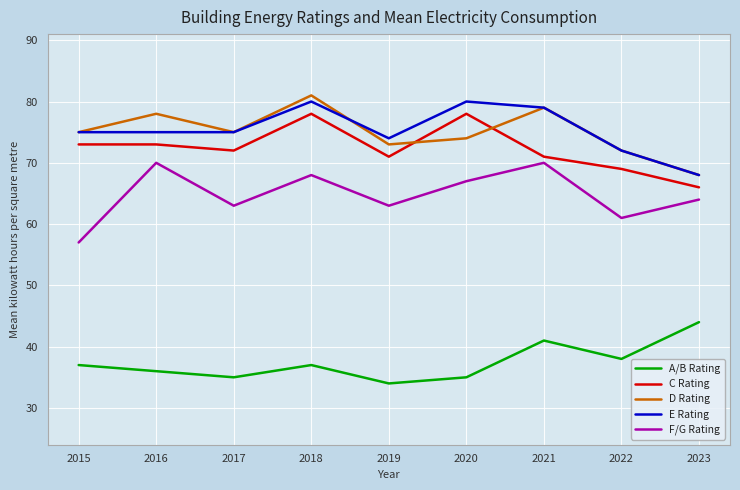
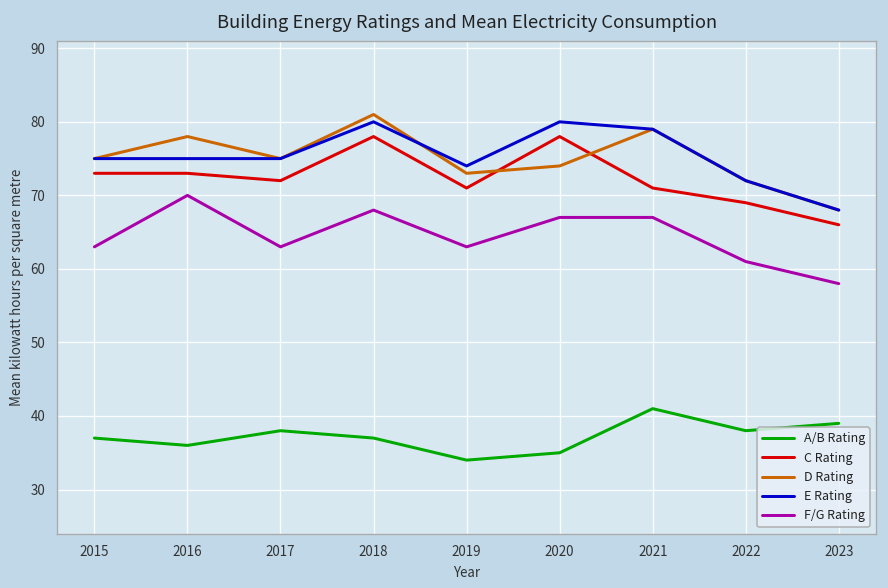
F/G Rating, 2015: 57 -> 63
A/B Rating, 2017: 35 -> 38
F/G Rating, 2021: 70 -> 67
A/B Rating, 2023: 44 -> 39
F/G Rating, 2023: 64 -> 58
